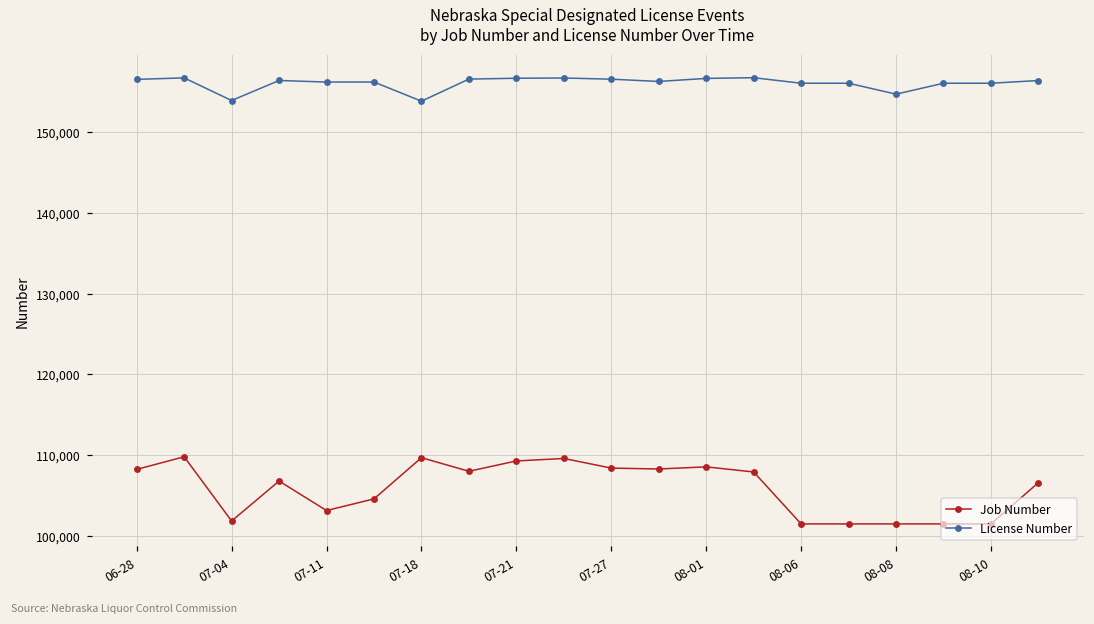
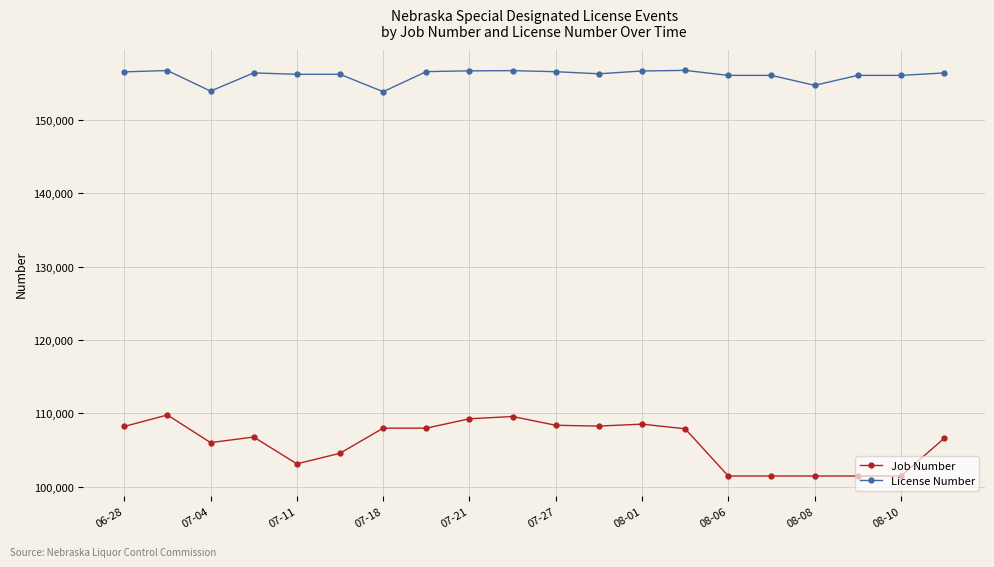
Job Number, 07-04: 102,000 -> 106,000
Job Number, 07-18: 110,000 -> 108,000
